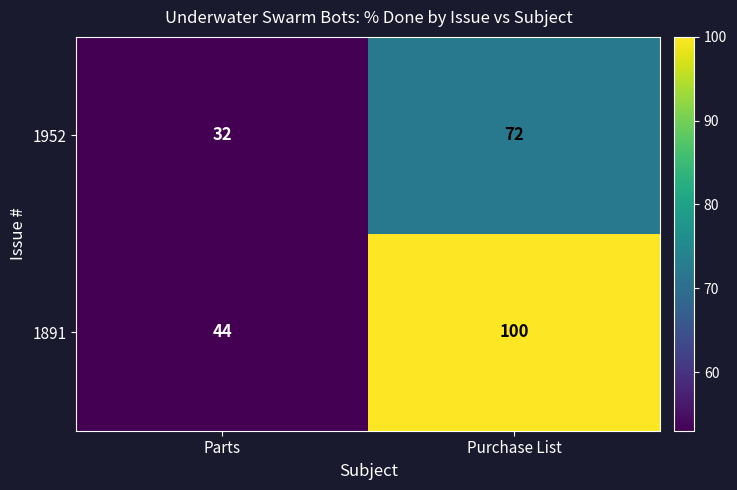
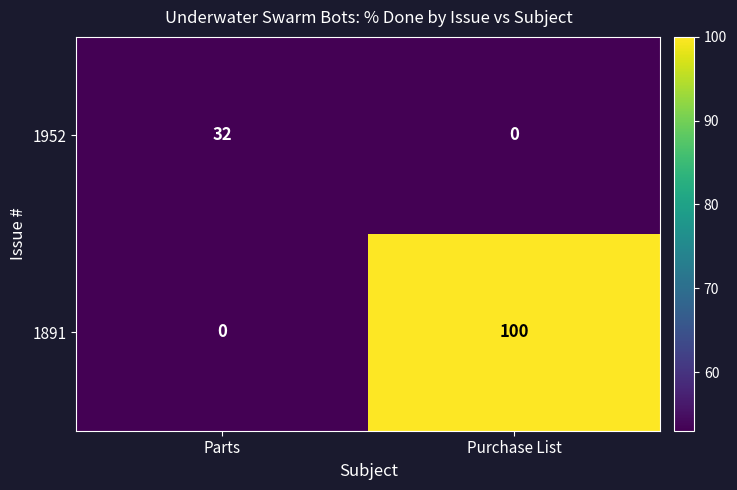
1952, Purchase List: 72 -> 0
1891, Parts: 44 -> 0
